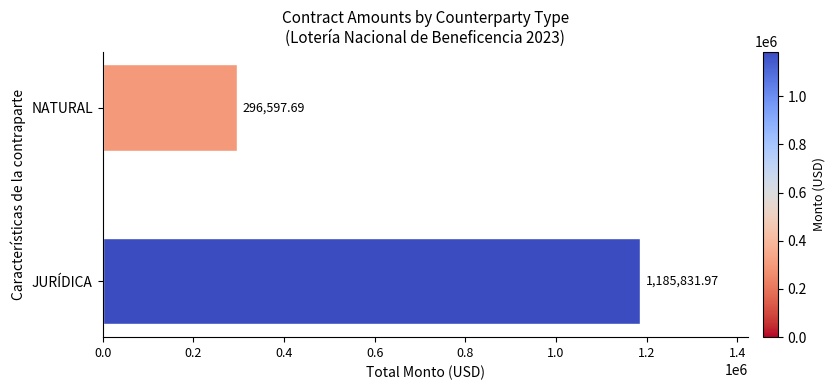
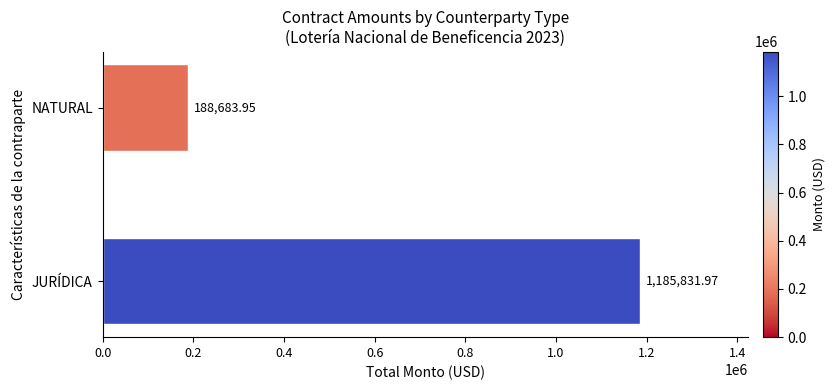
NATURAL: 296,597.69 -> 188,683.95
